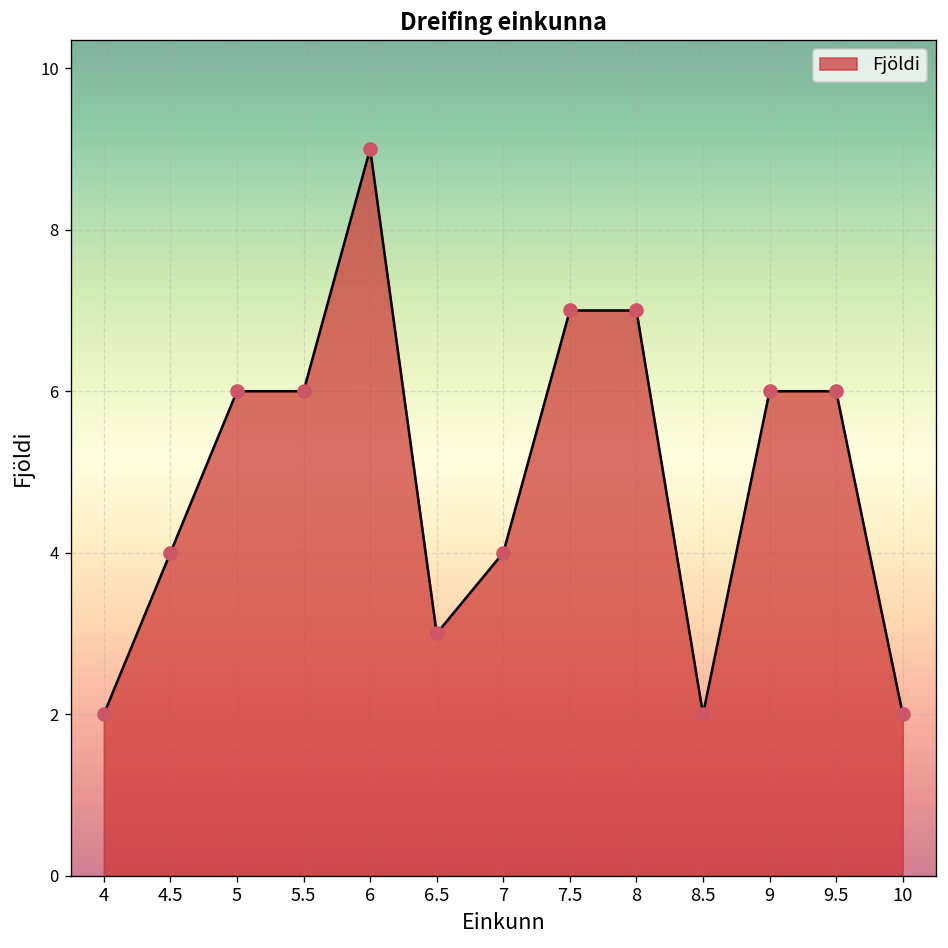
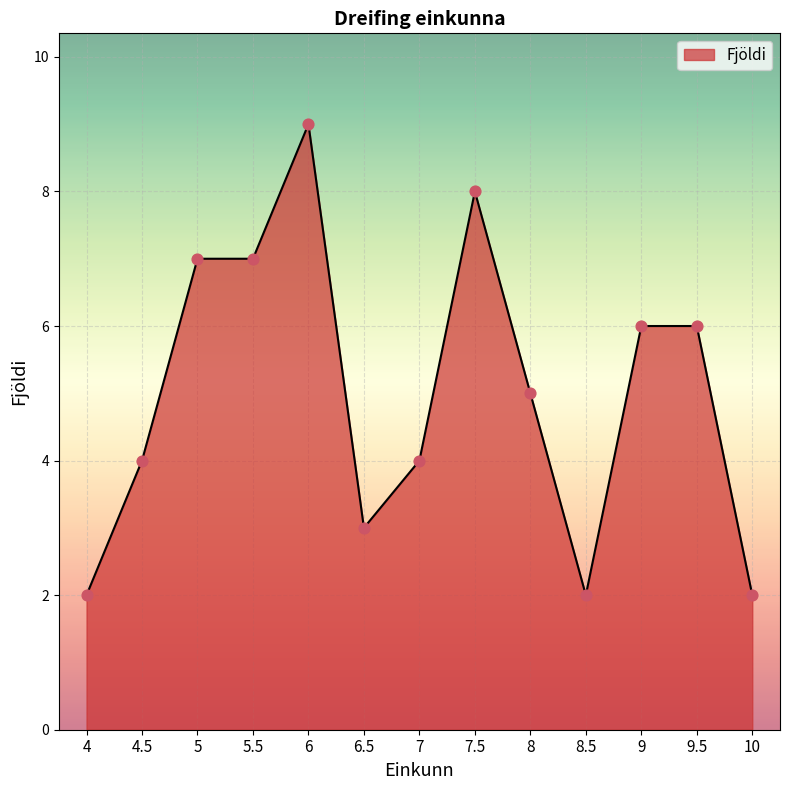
5: 6 -> 7
5.5: 6 -> 7
7.5: 7 -> 8
8: 7 -> 5
